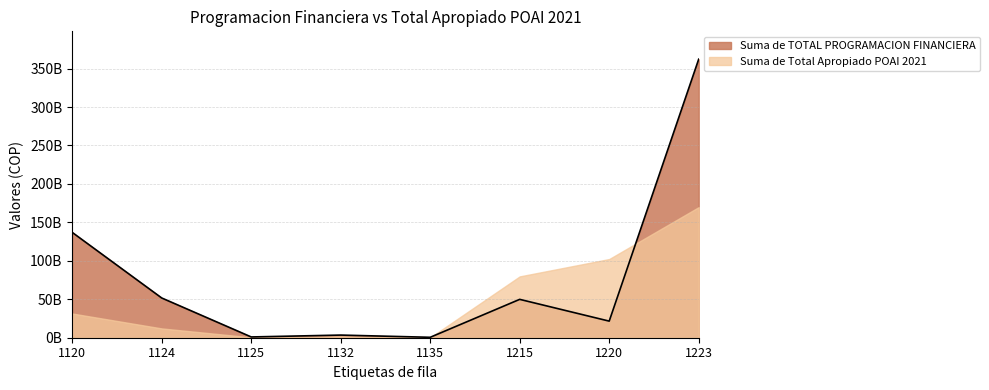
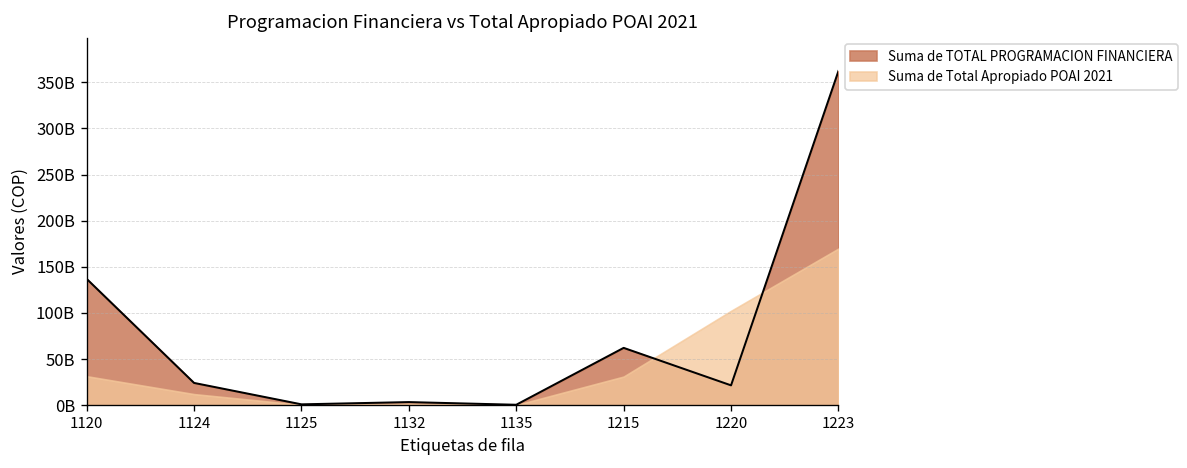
Suma de TOTAL PROGRAMACION FINANCIERA, 1124: 50000000000 -> 20000000000
Suma de TOTAL PROGRAMACION FINANCIERA, 1215: 50000000000 -> 60000000000
Suma de Total Apropiado POAI 2021, 1215: 80000000000 -> 30000000000
